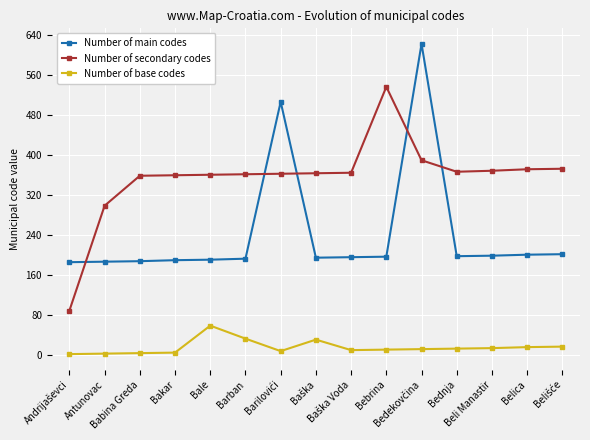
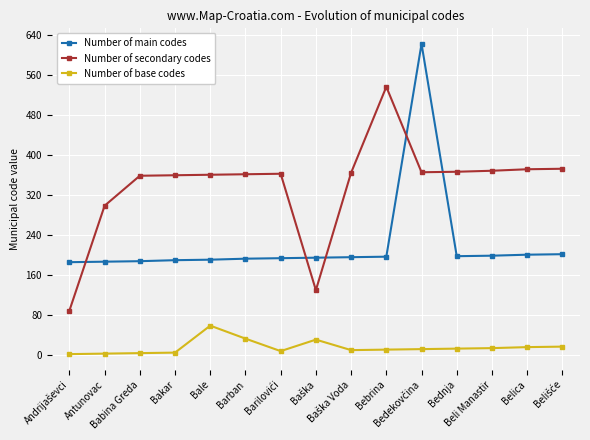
Number of main codes, Barilovići: 510 -> 190
Number of secondary codes, Baška: 360 -> 130
Number of secondary codes, Bedekovčina: 390 -> 370
